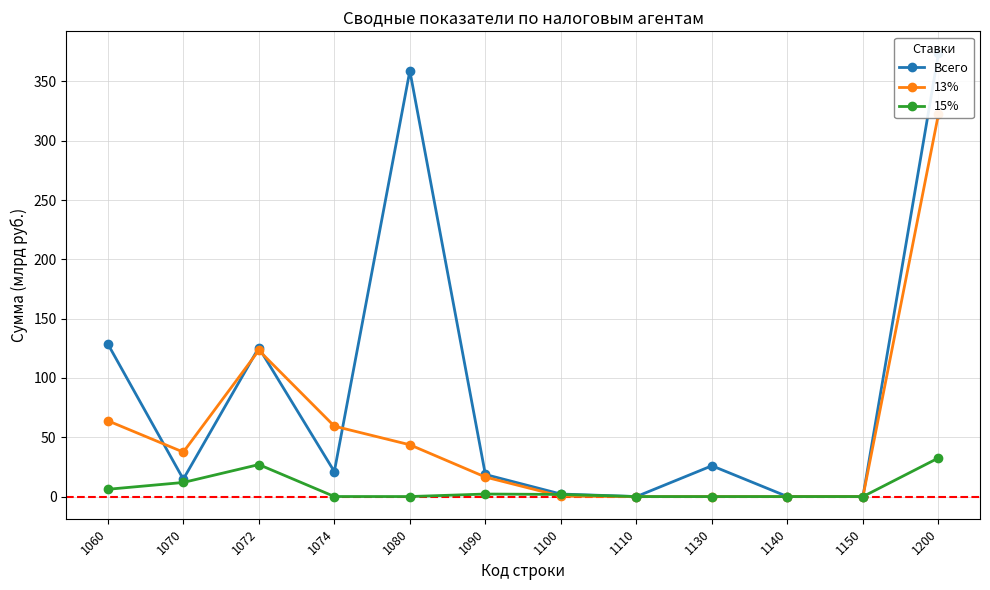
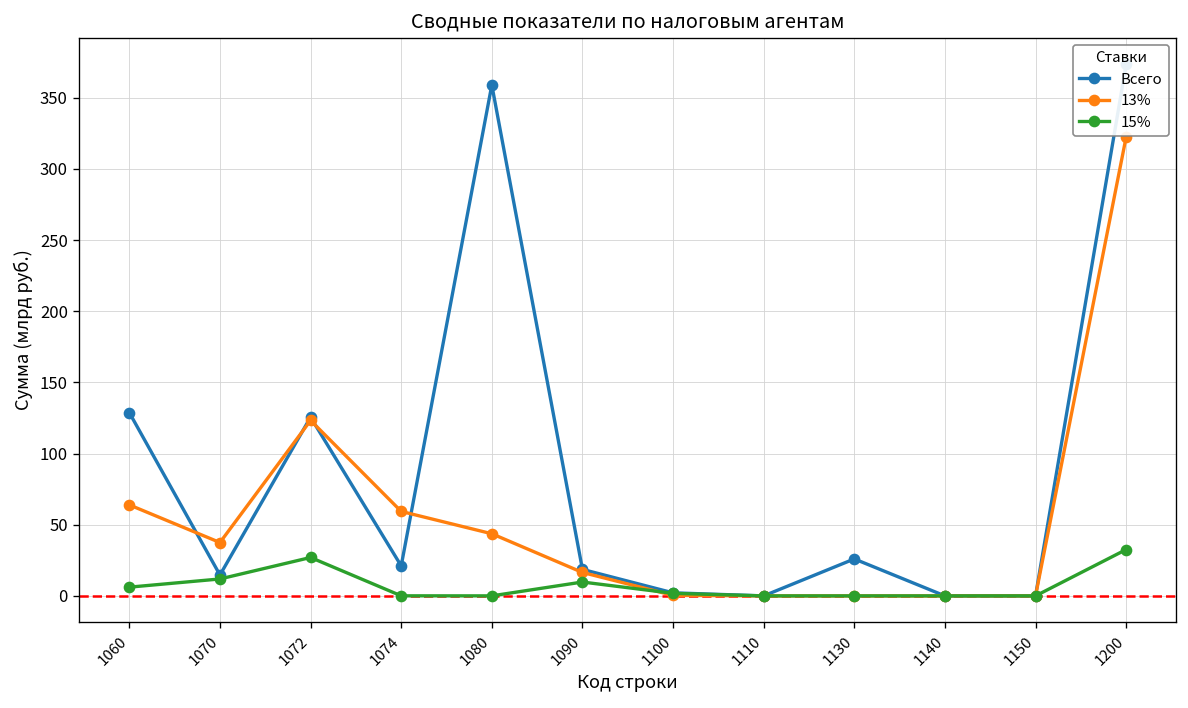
15%, 1090: 2 -> 10
